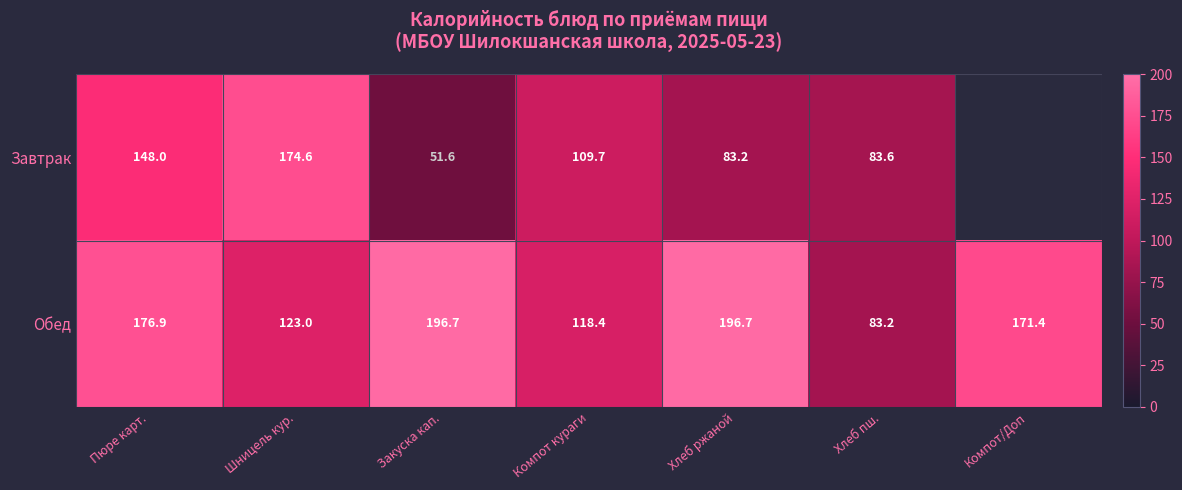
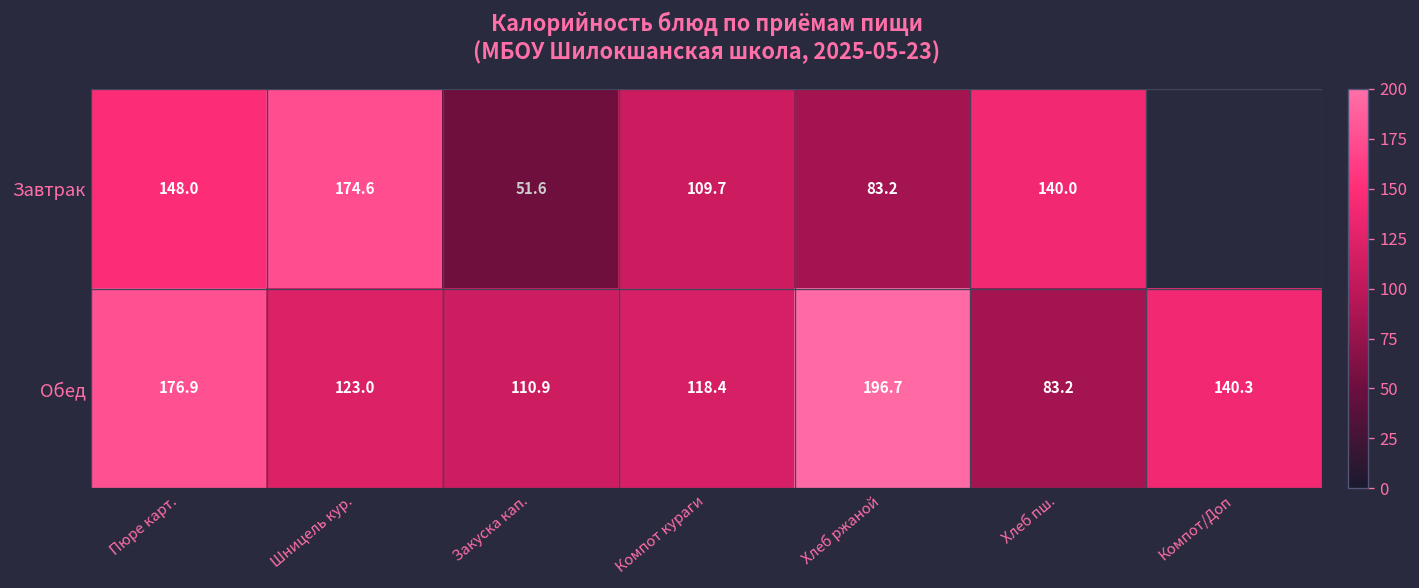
Завтрак, Хлеб пш.: 83.6 -> 140.0
Обед, Закуска кап.: 196.7 -> 110.9
Обед, Компот/Доп: 171.4 -> 140.3
